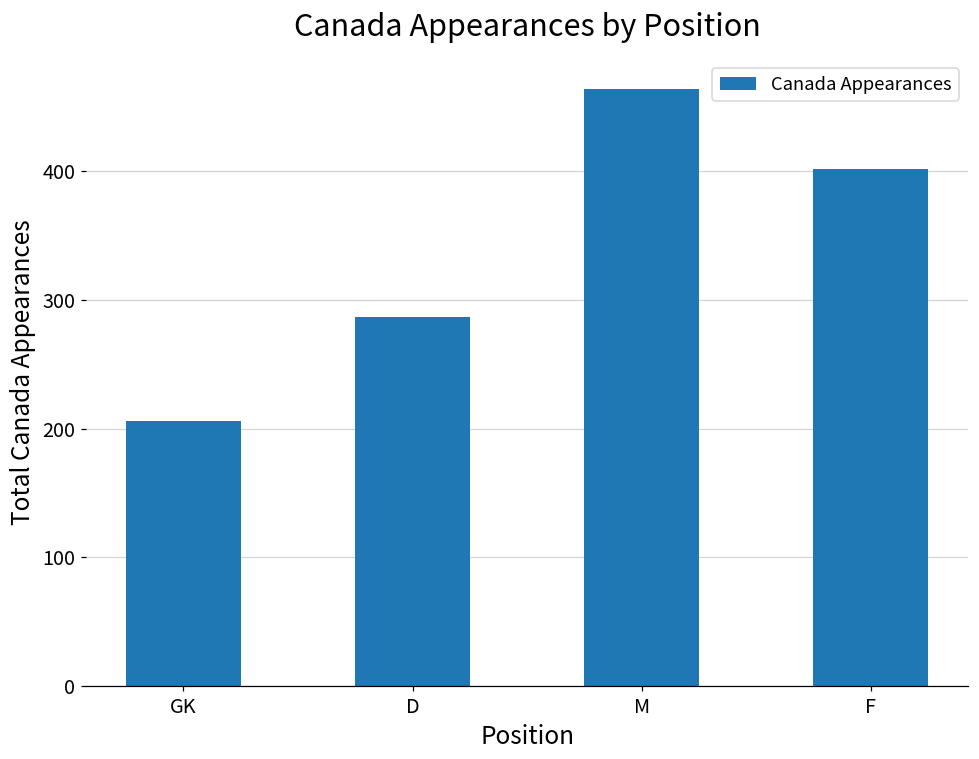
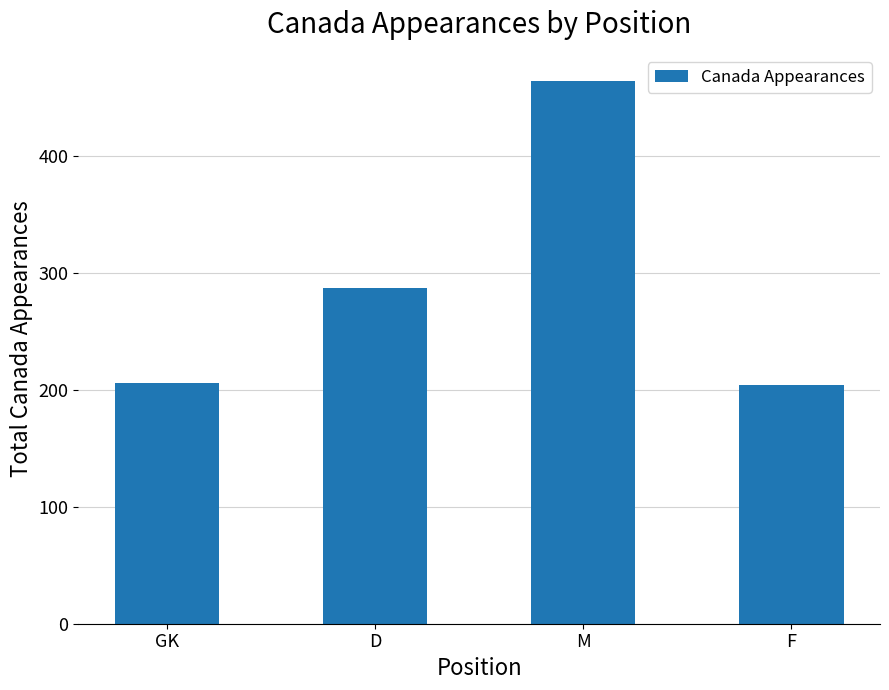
F: 402 -> 204
